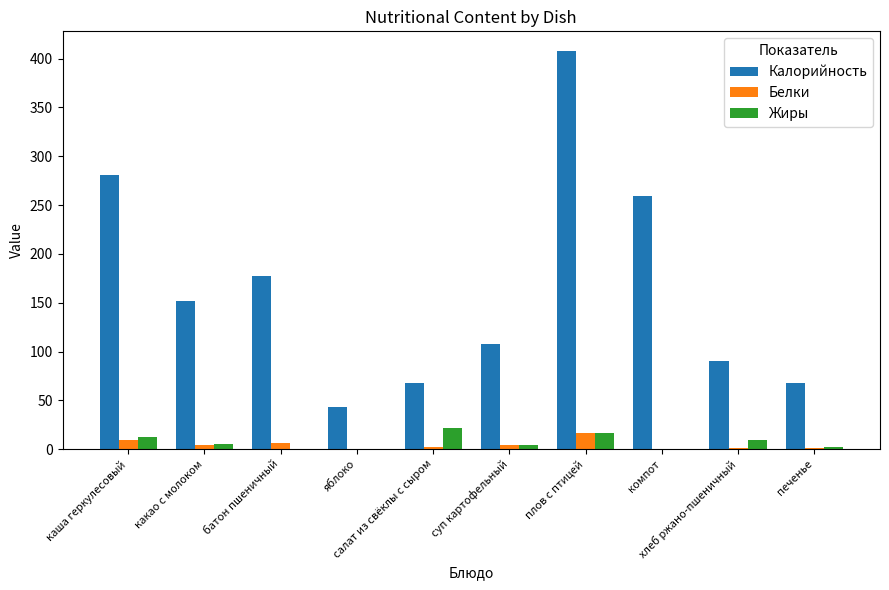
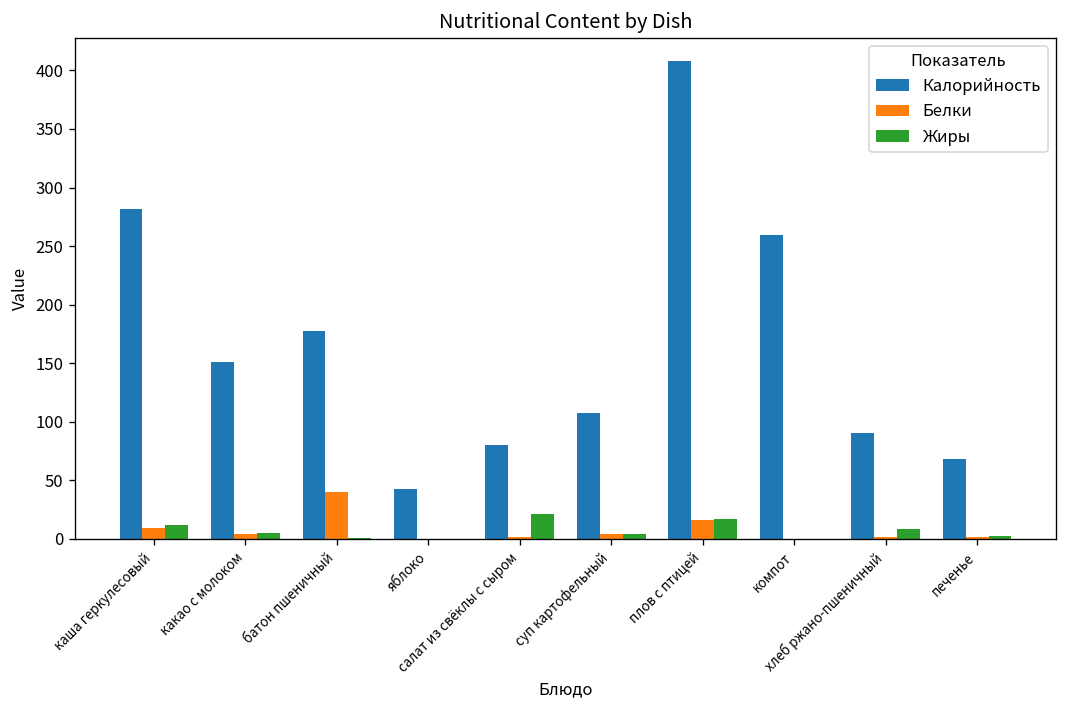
Белки, батон пшеничный: 10 -> 40
Калорийность, салат из свёклы с сыром: 70 -> 80
